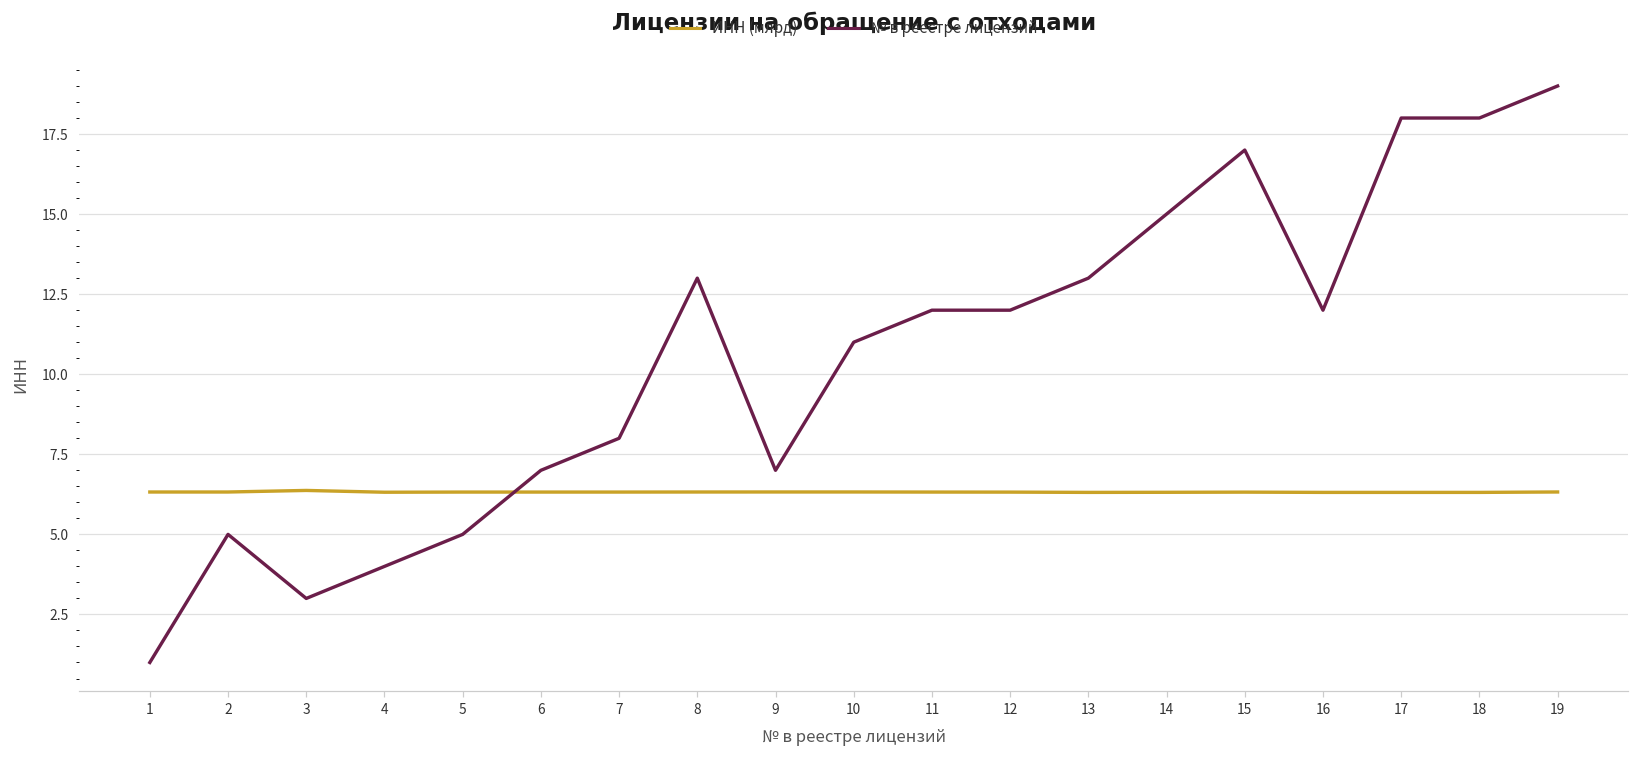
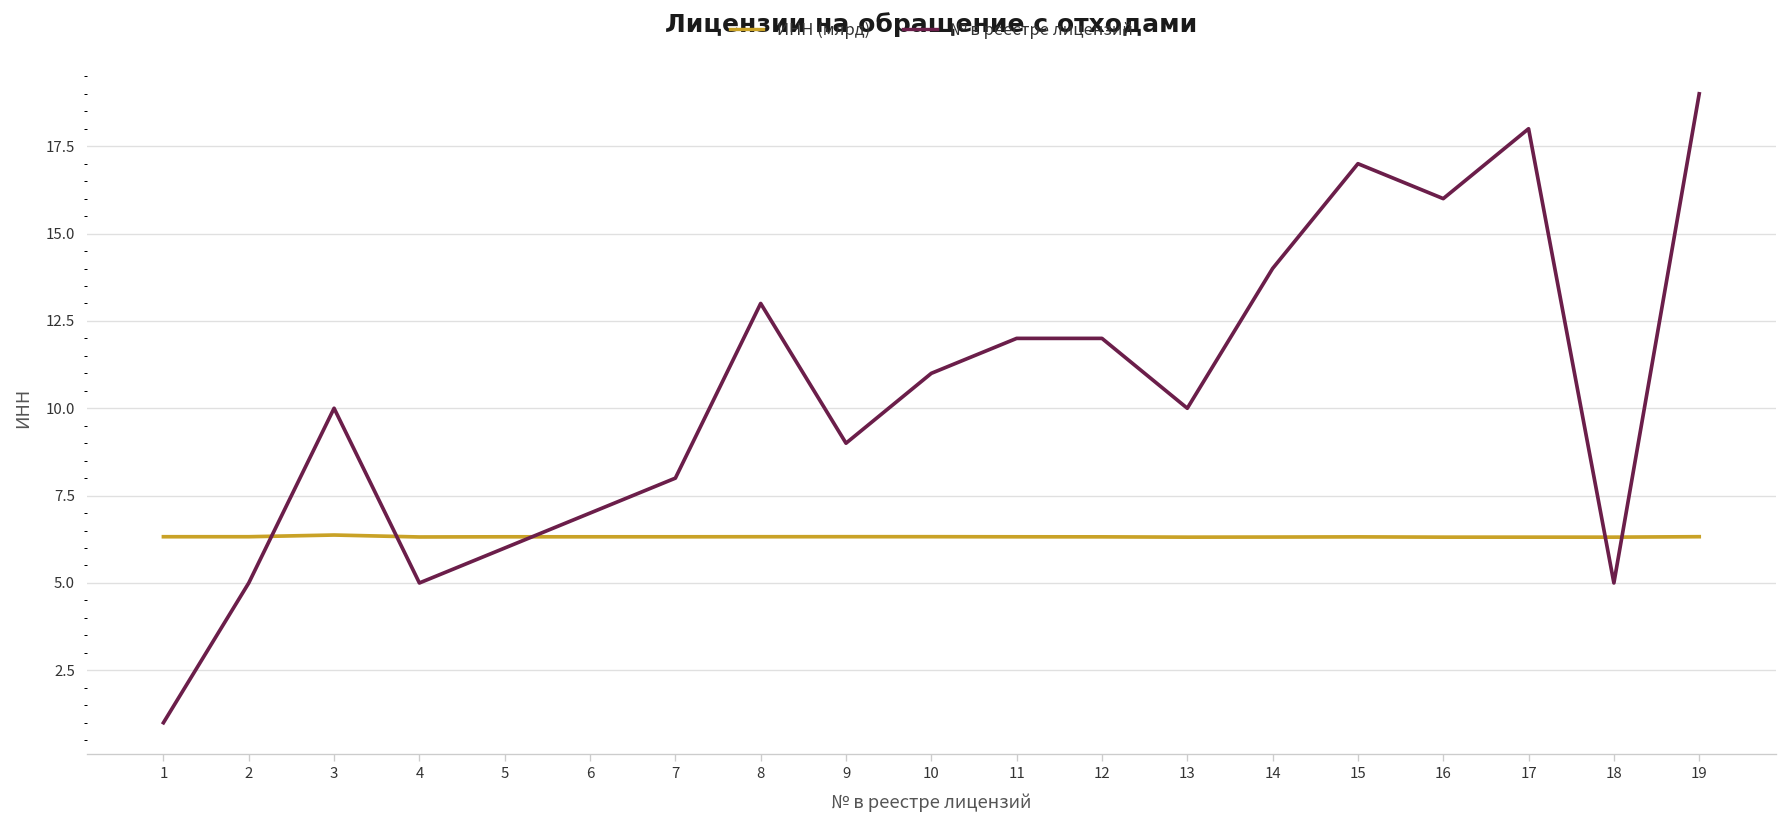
№ в реестре лицензий, 3: 3 -> 10
№ в реестре лицензий, 4: 4 -> 5
№ в реестре лицензий, 5: 5 -> 6
№ в реестре лицензий, 9: 7 -> 9
№ в реестре лицензий, 13: 13 -> 10
№ в реестре лицензий, 14: 15 -> 14
№ в реестре лицензий, 16: 12 -> 16
№ в реестре лицензий, 18: 18 -> 5
